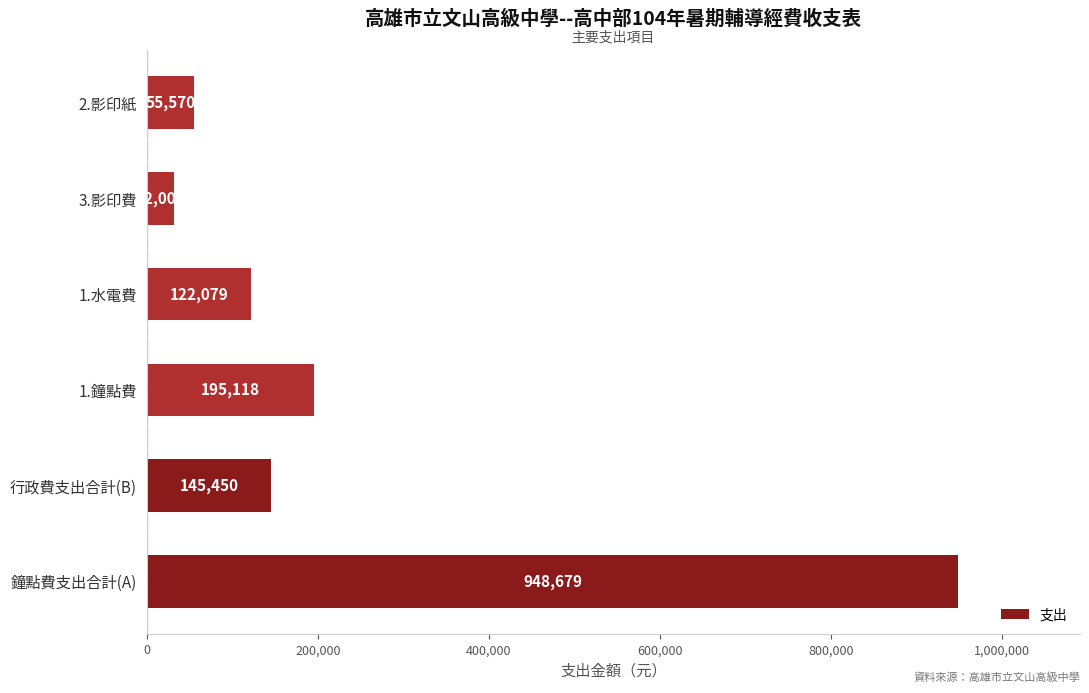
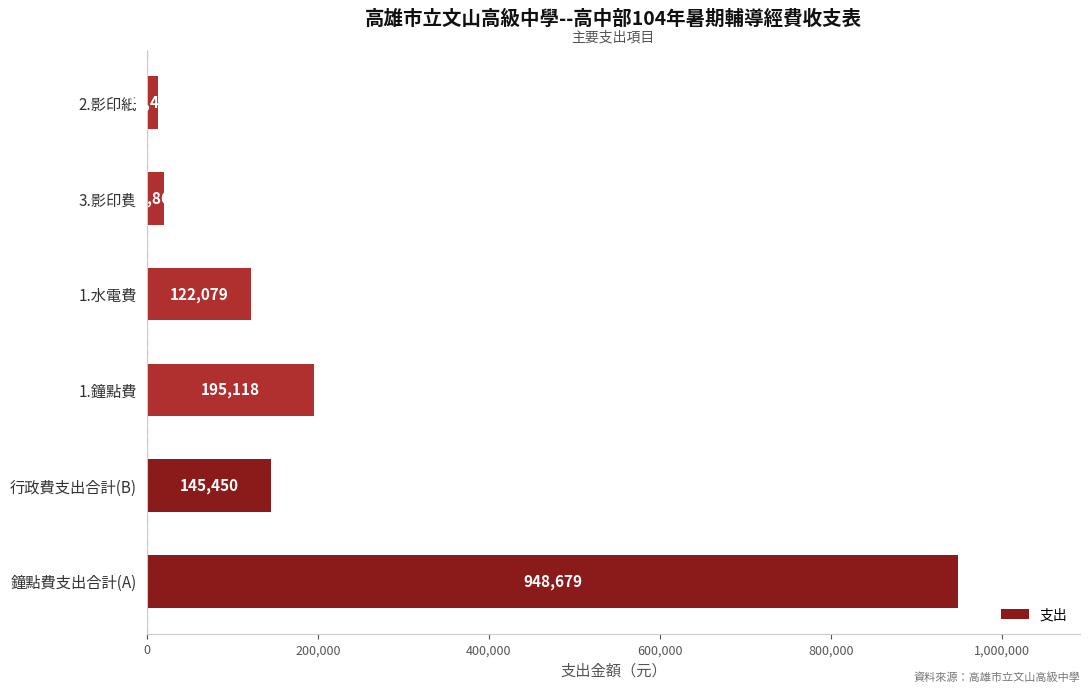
2.影印紙: 60,000 -> 10,000
3.影印費: 30,000 -> 20,000
